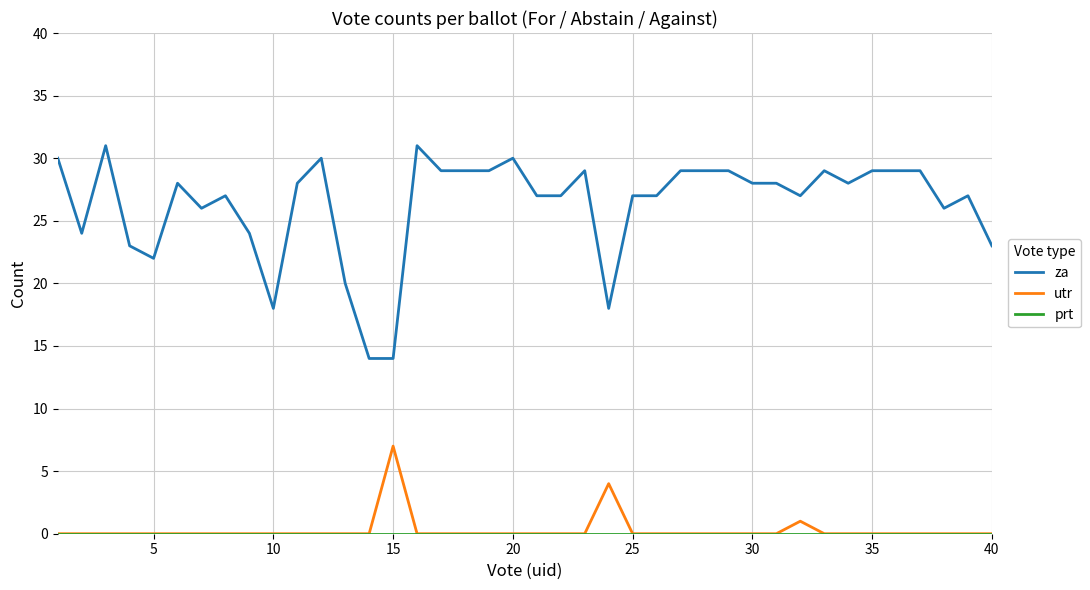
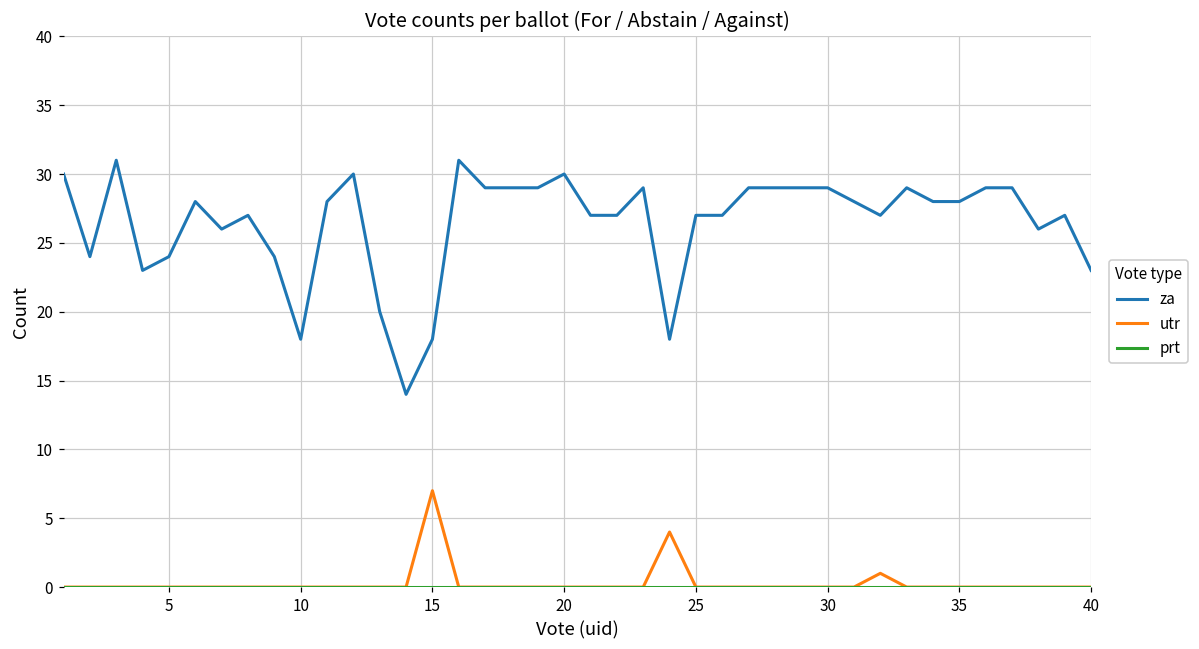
za, 5: 22 -> 24
za, 15: 14 -> 18
za, 30: 28 -> 29
za, 35: 29 -> 28
